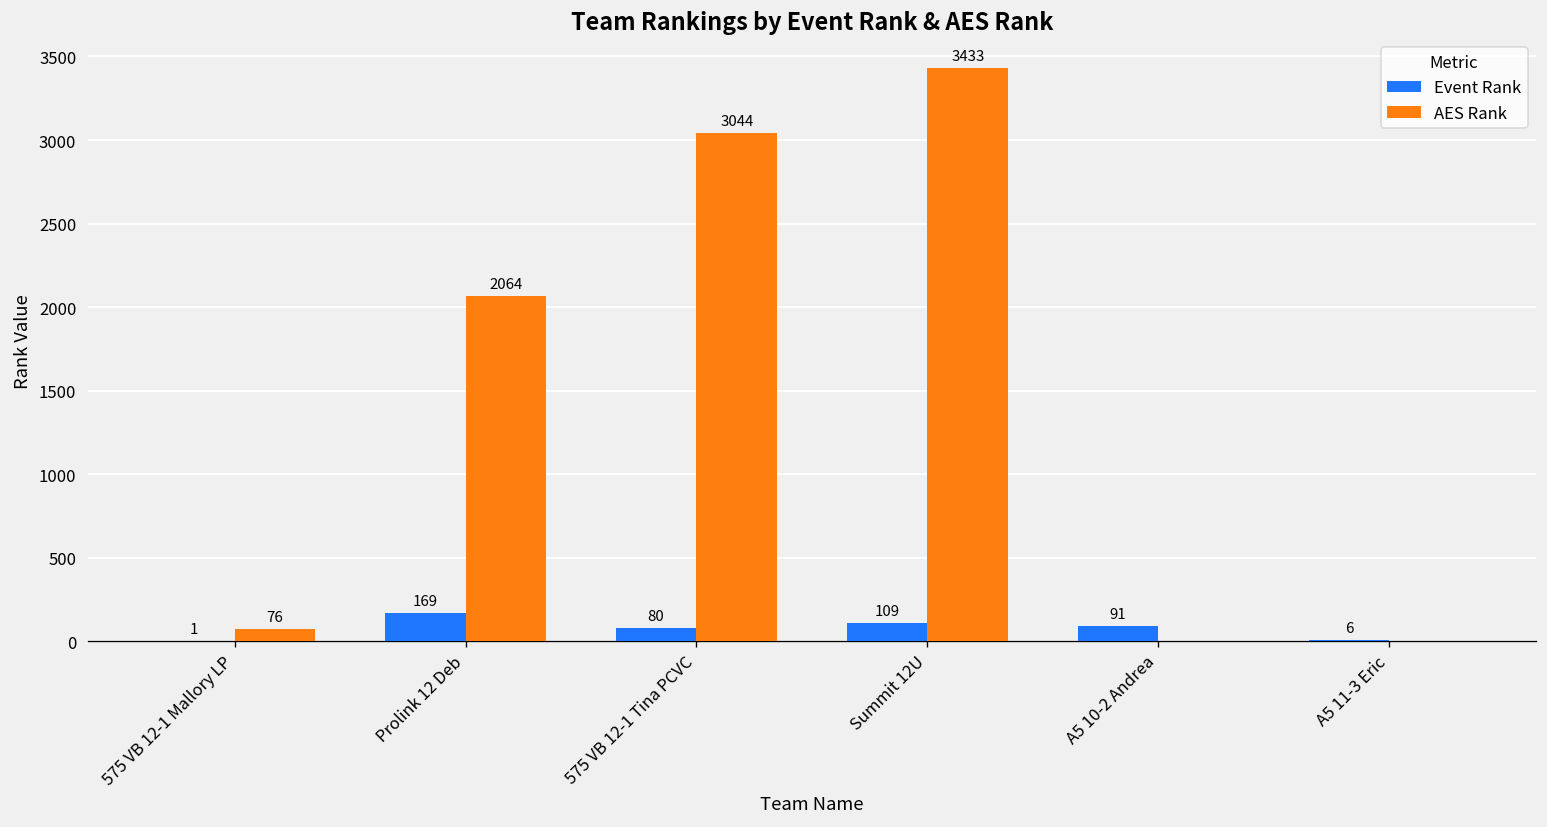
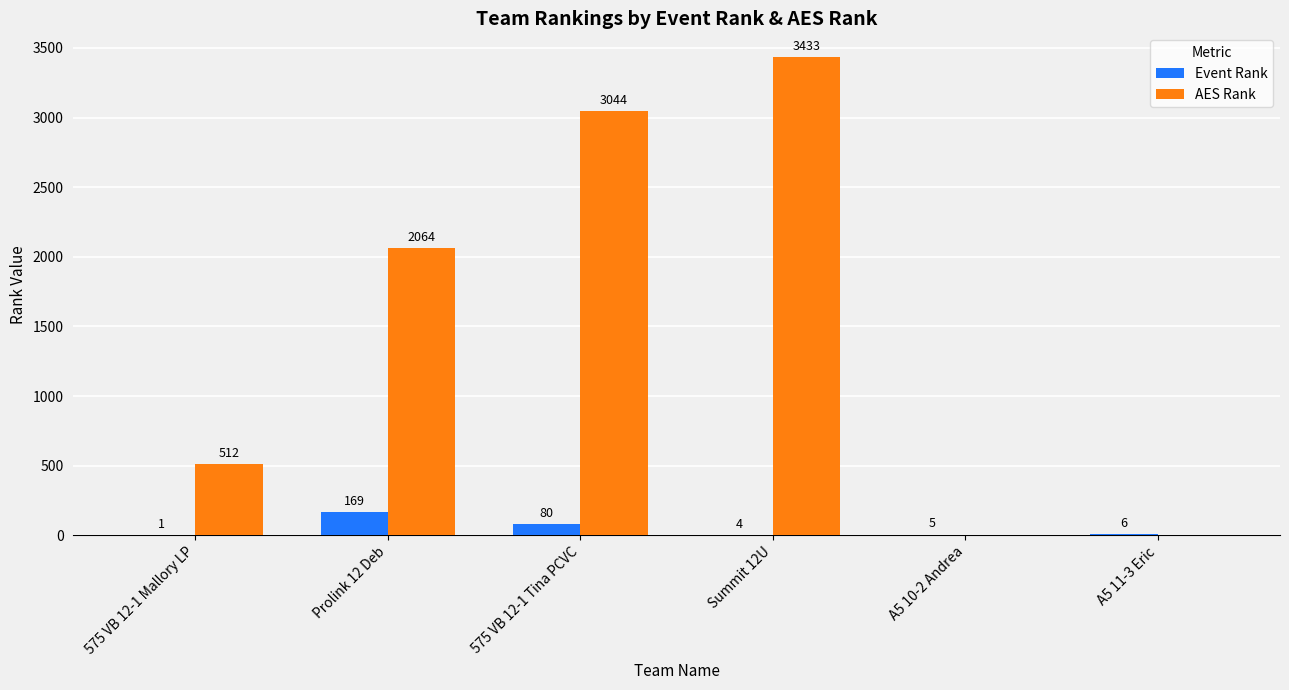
AES Rank, 575 VB 12-1 Mallory LP: 76 -> 512
Event Rank, Summit 12U: 109 -> 4
Event Rank, A5 10-2 Andrea: 91 -> 5
